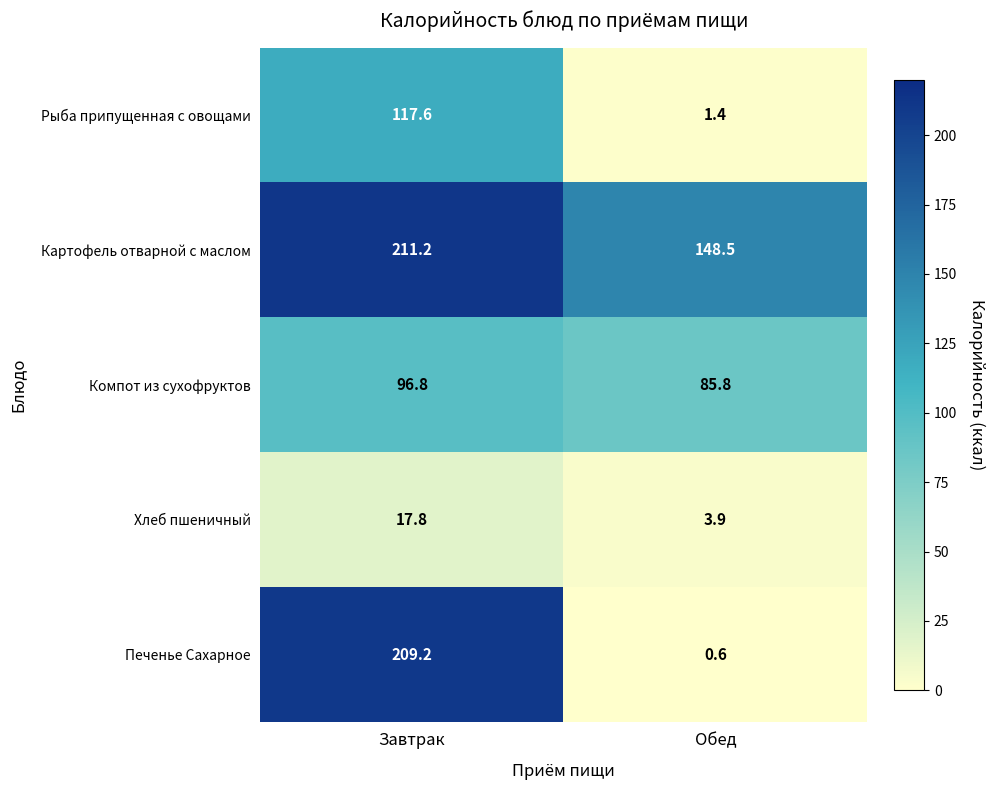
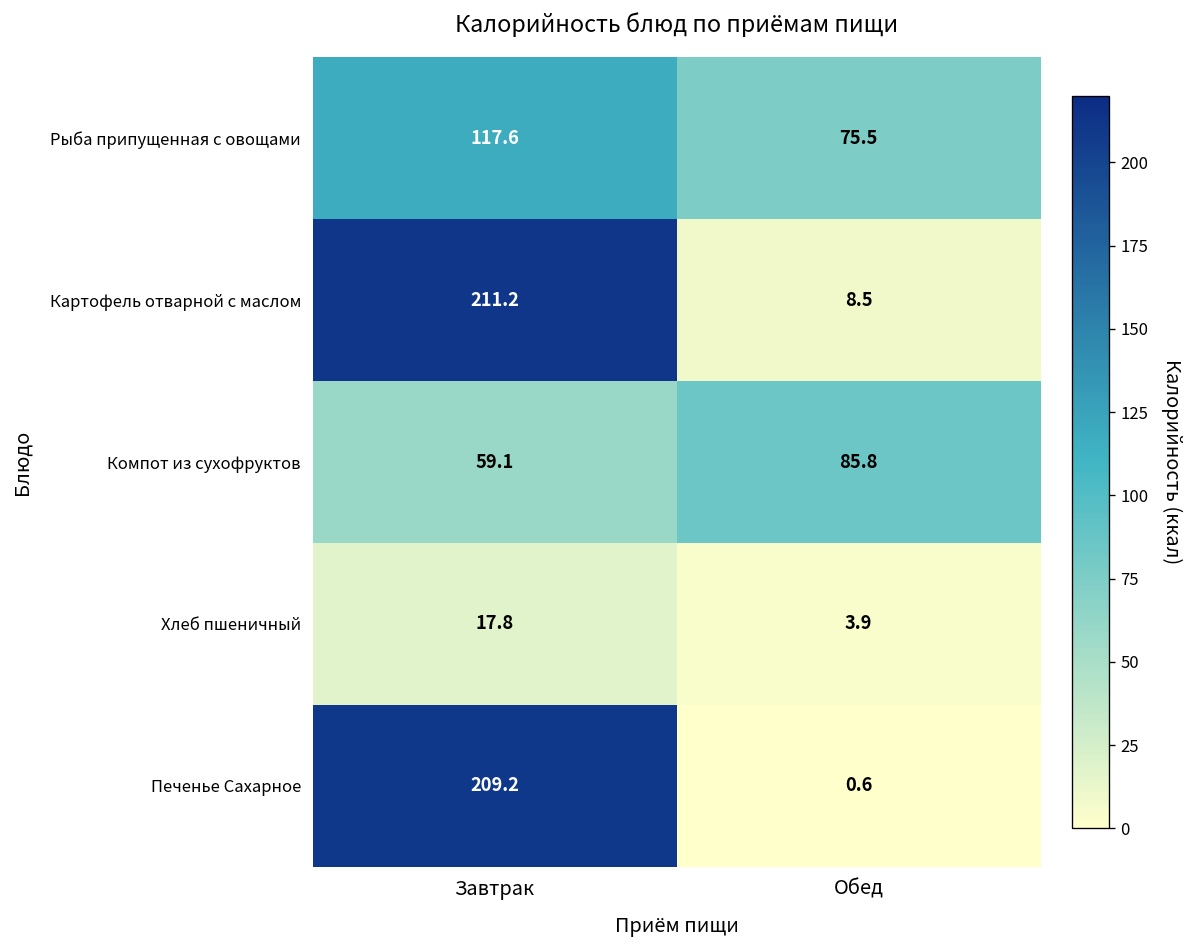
Рыба припущенная с овощами, Обед: 1.4 -> 75.5
Картофель отварной с маслом, Обед: 148.5 -> 8.5
Компот из сухофруктов, Завтрак: 96.8 -> 59.1
